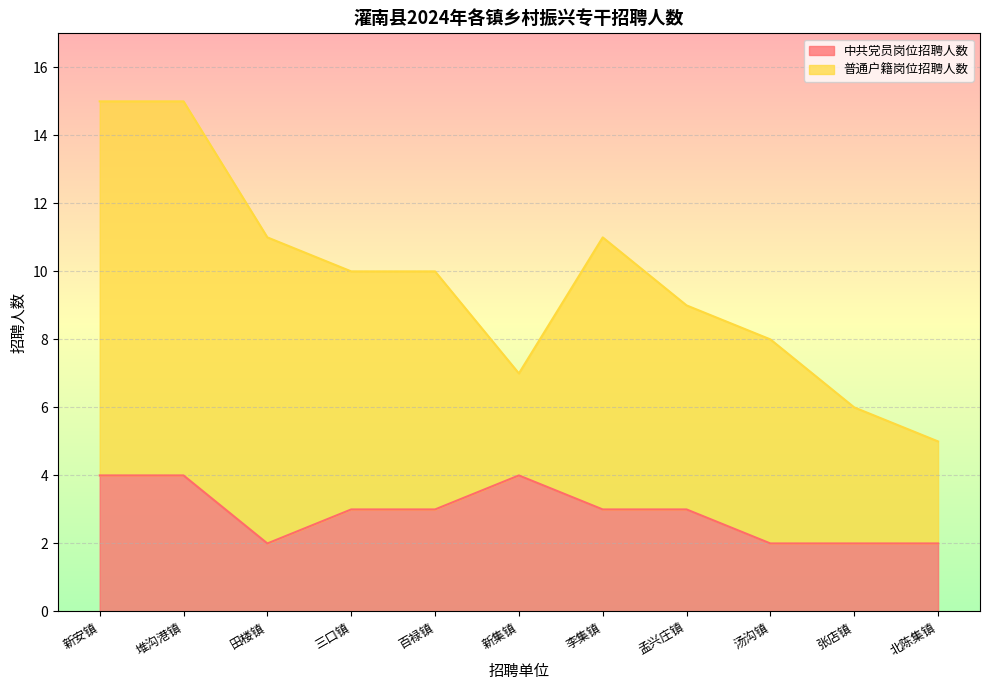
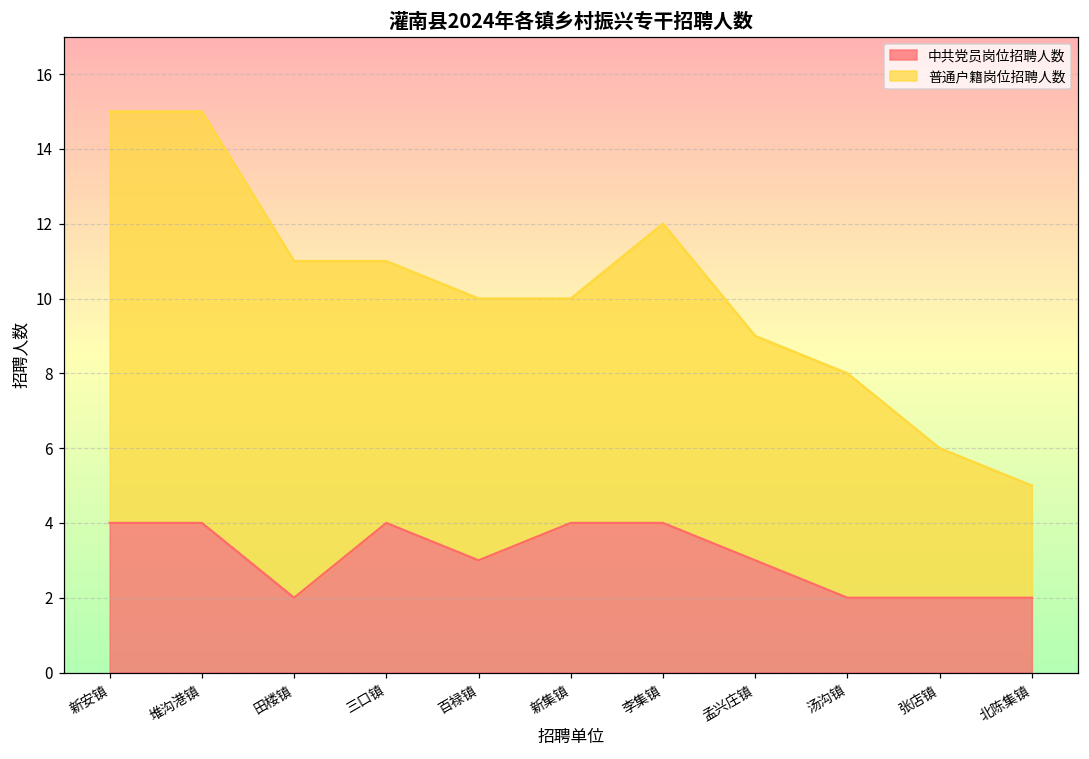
中共党员岗位招聘人数, 三口镇: 3 -> 4
普通户籍岗位招聘人数, 新集镇: 3 -> 6
中共党员岗位招聘人数, 李集镇: 3 -> 4
